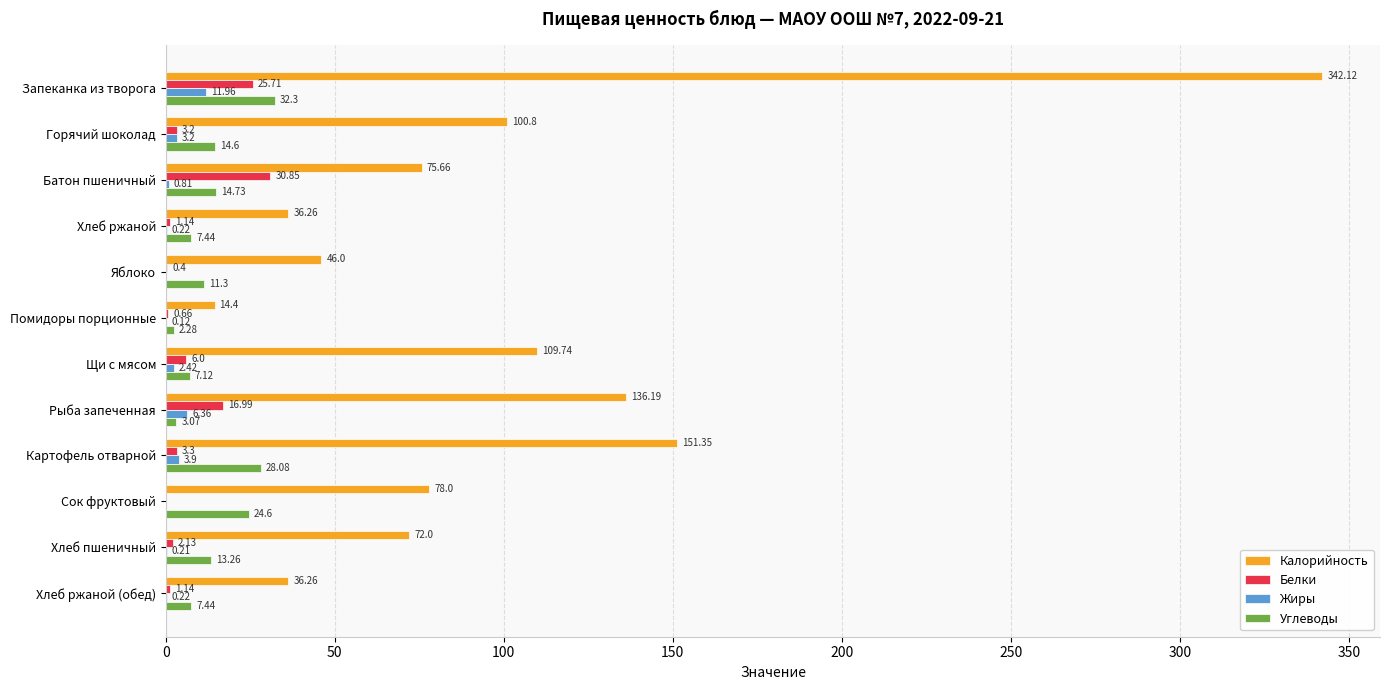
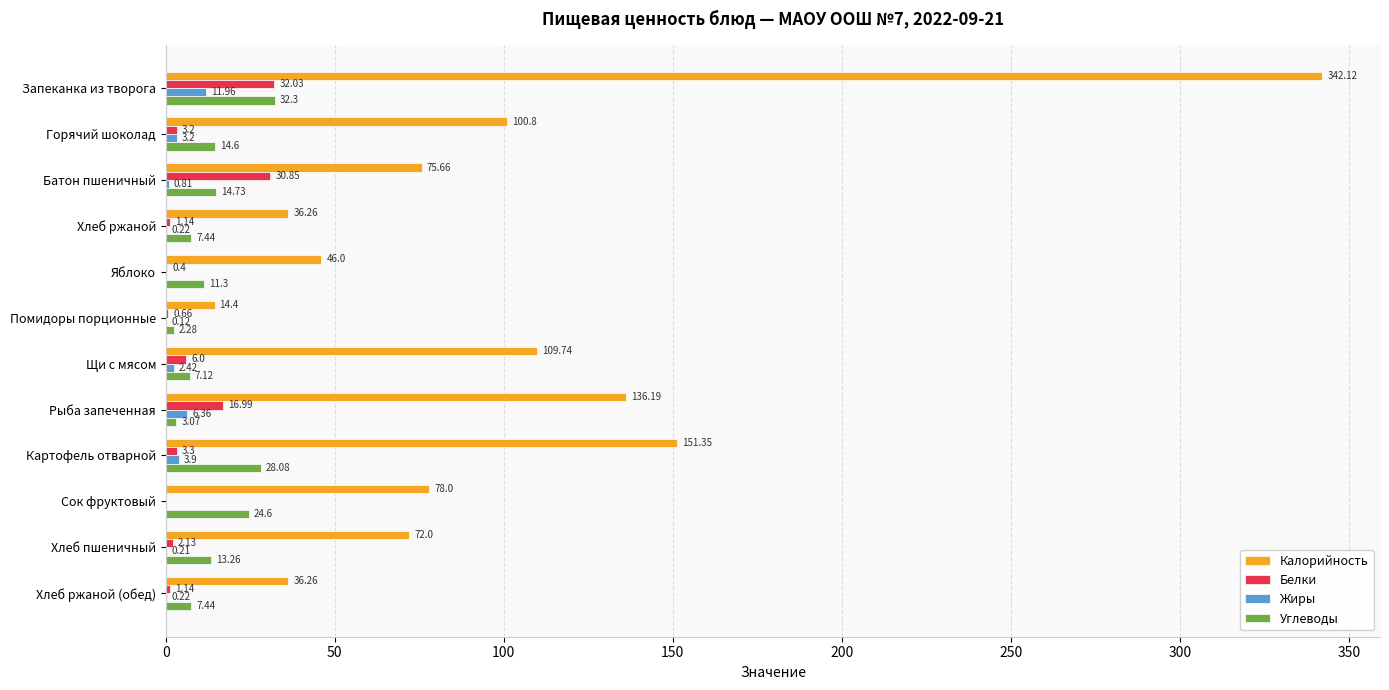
Белки, Запеканка из творога: 25.71 -> 32.03
